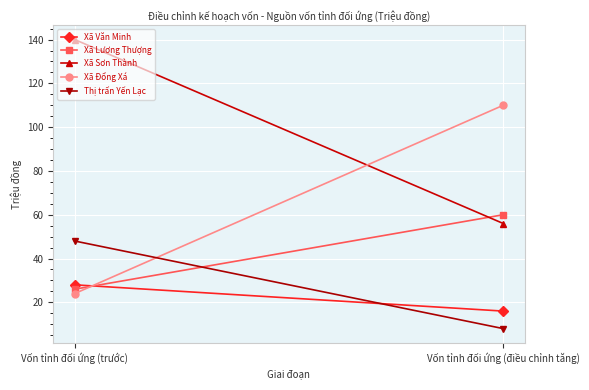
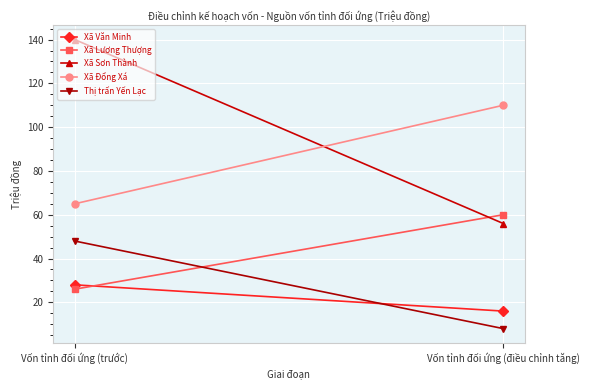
Xã Đổng Xá, Vốn tỉnh đối ứng (trước): 24 -> 65
